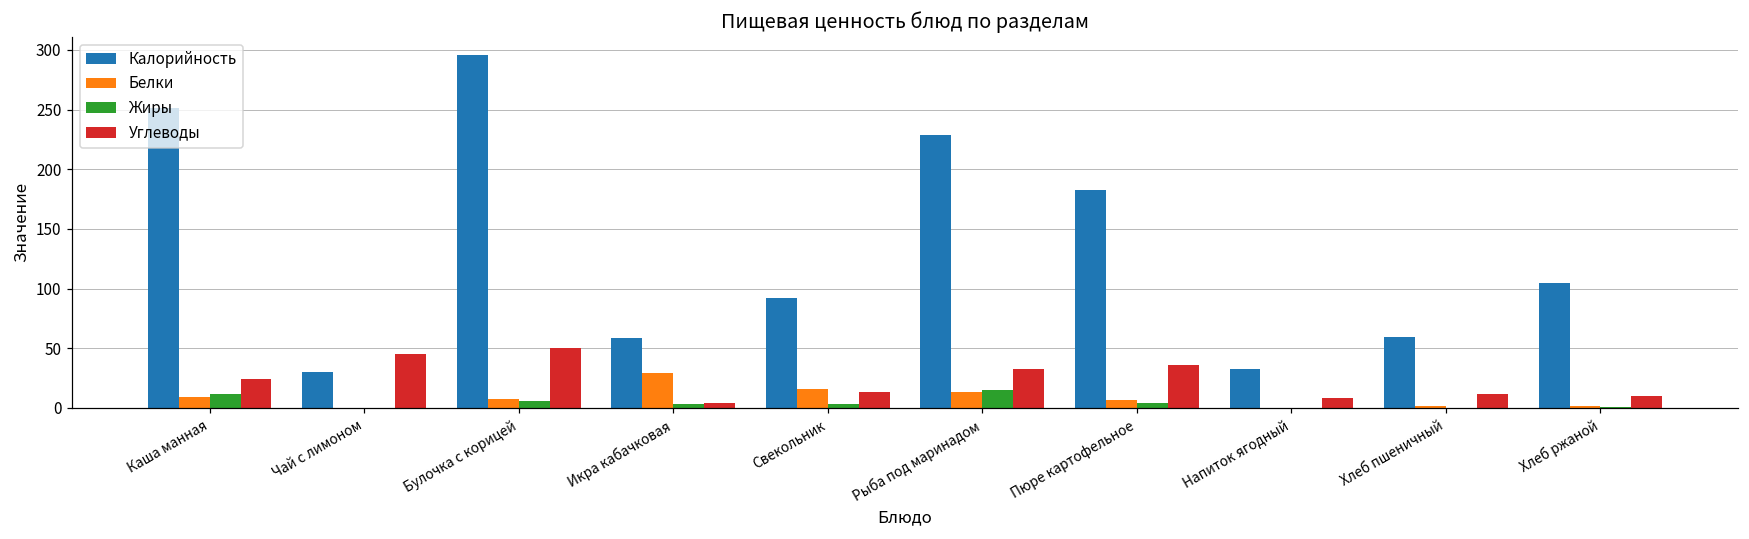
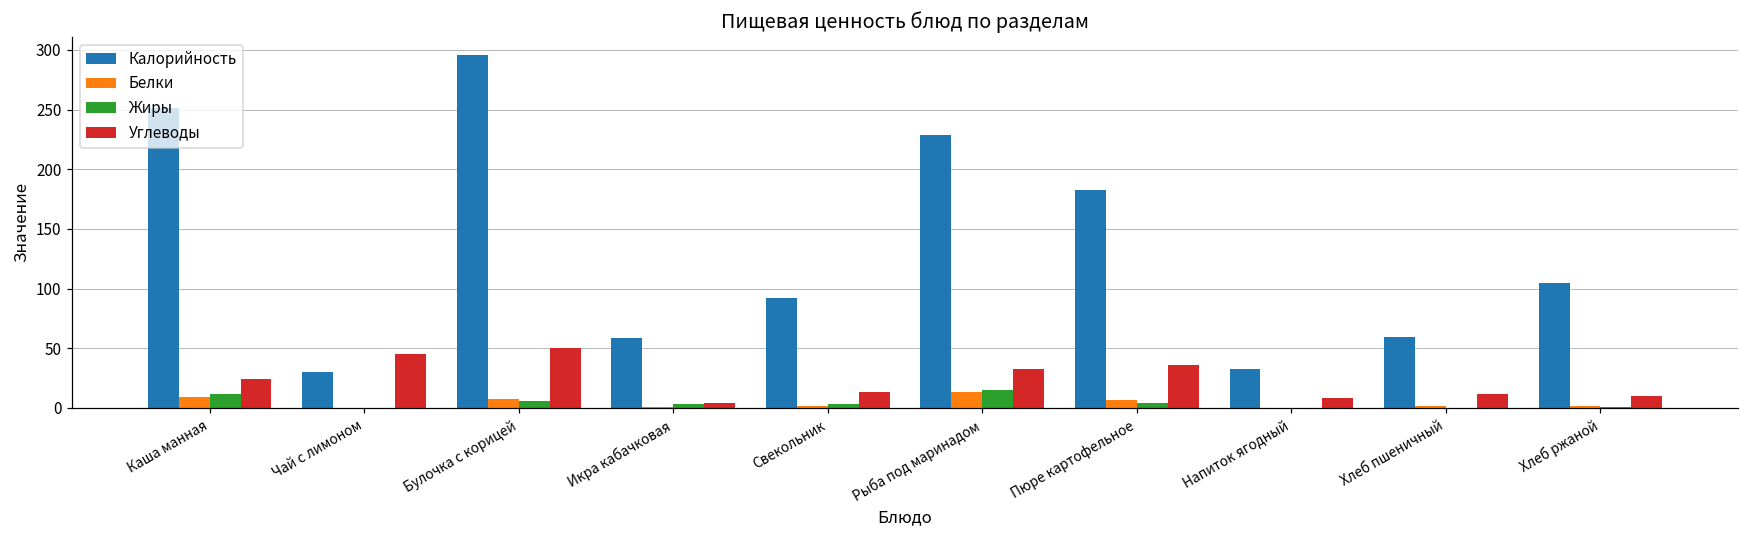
Белки, Икра кабачковая: 29 -> 1
Белки, Свекольник: 16 -> 2
